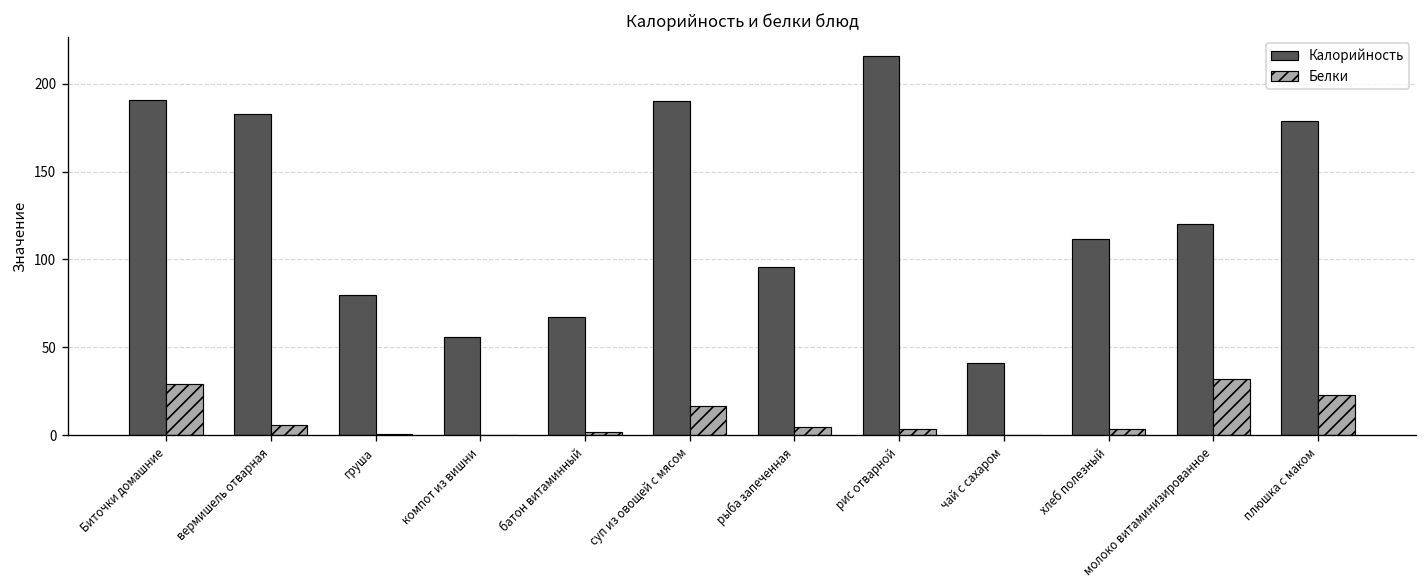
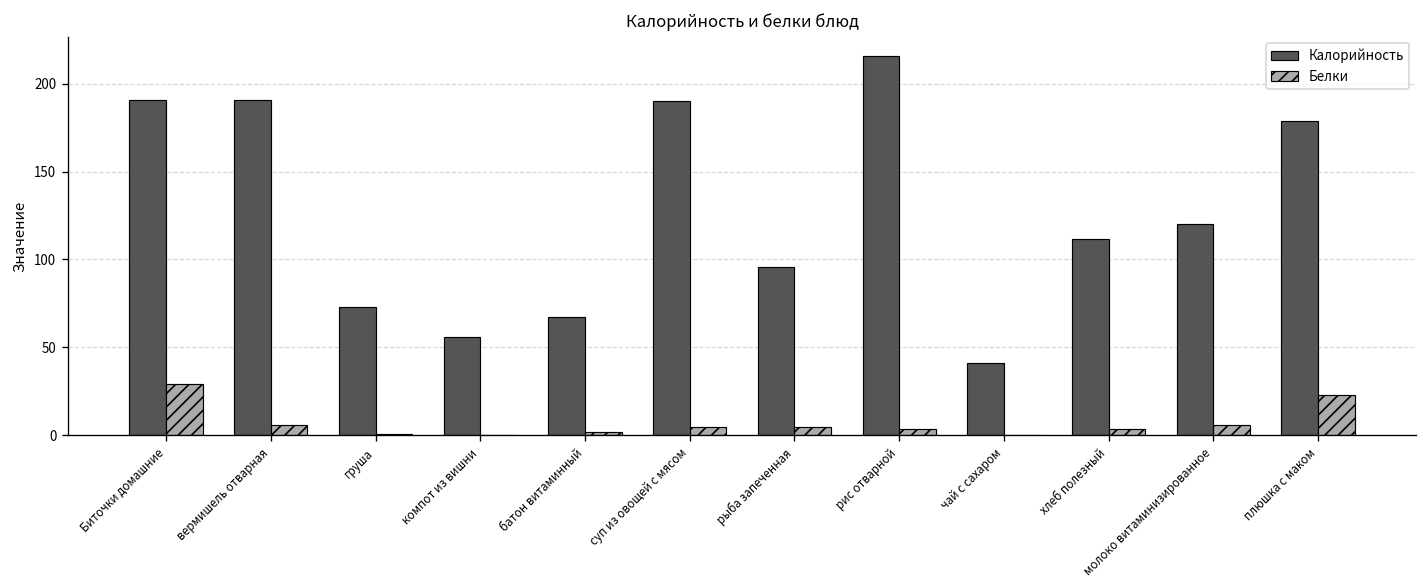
Калорийность, вермишель отварная: 183 -> 191
Калорийность, груша: 80 -> 73
Белки, суп из овощей с мясом: 17 -> 5
Белки, молоко витаминизированное: 32 -> 6
